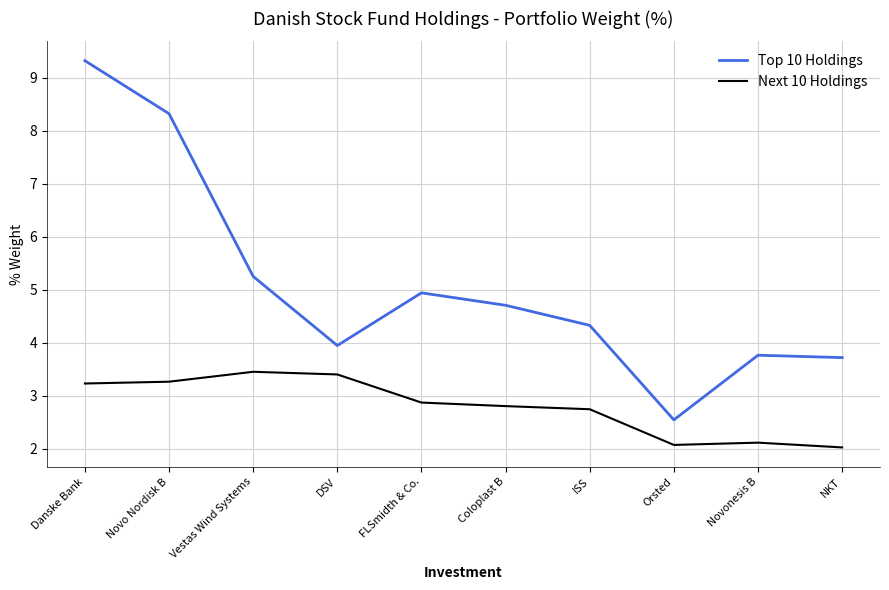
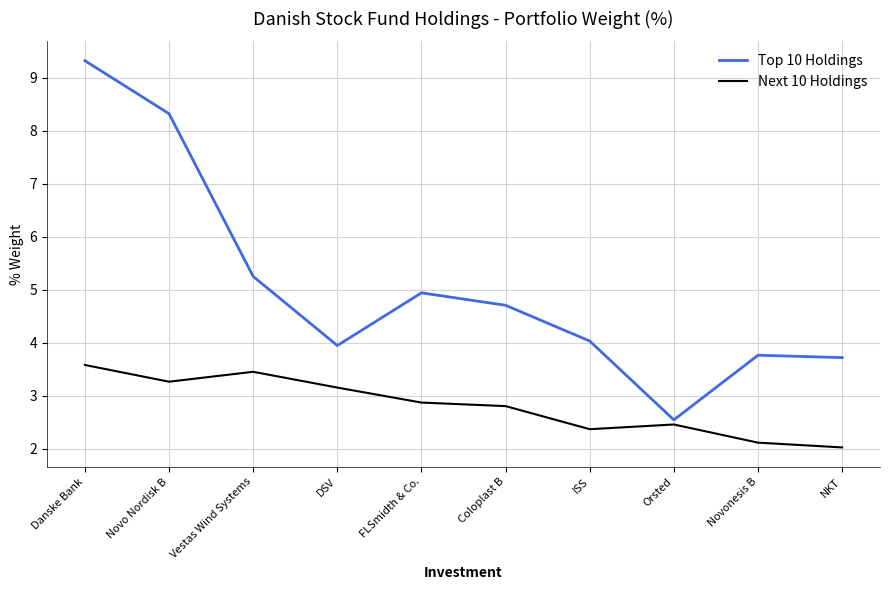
Next 10 Holdings, Danske Bank: 3.2 -> 3.6
Next 10 Holdings, DSV: 3.4 -> 3.2
Top 10 Holdings, ISS: 4.3 -> 4.0
Next 10 Holdings, ISS: 2.7 -> 2.4
Next 10 Holdings, Orsted: 2.1 -> 2.5
